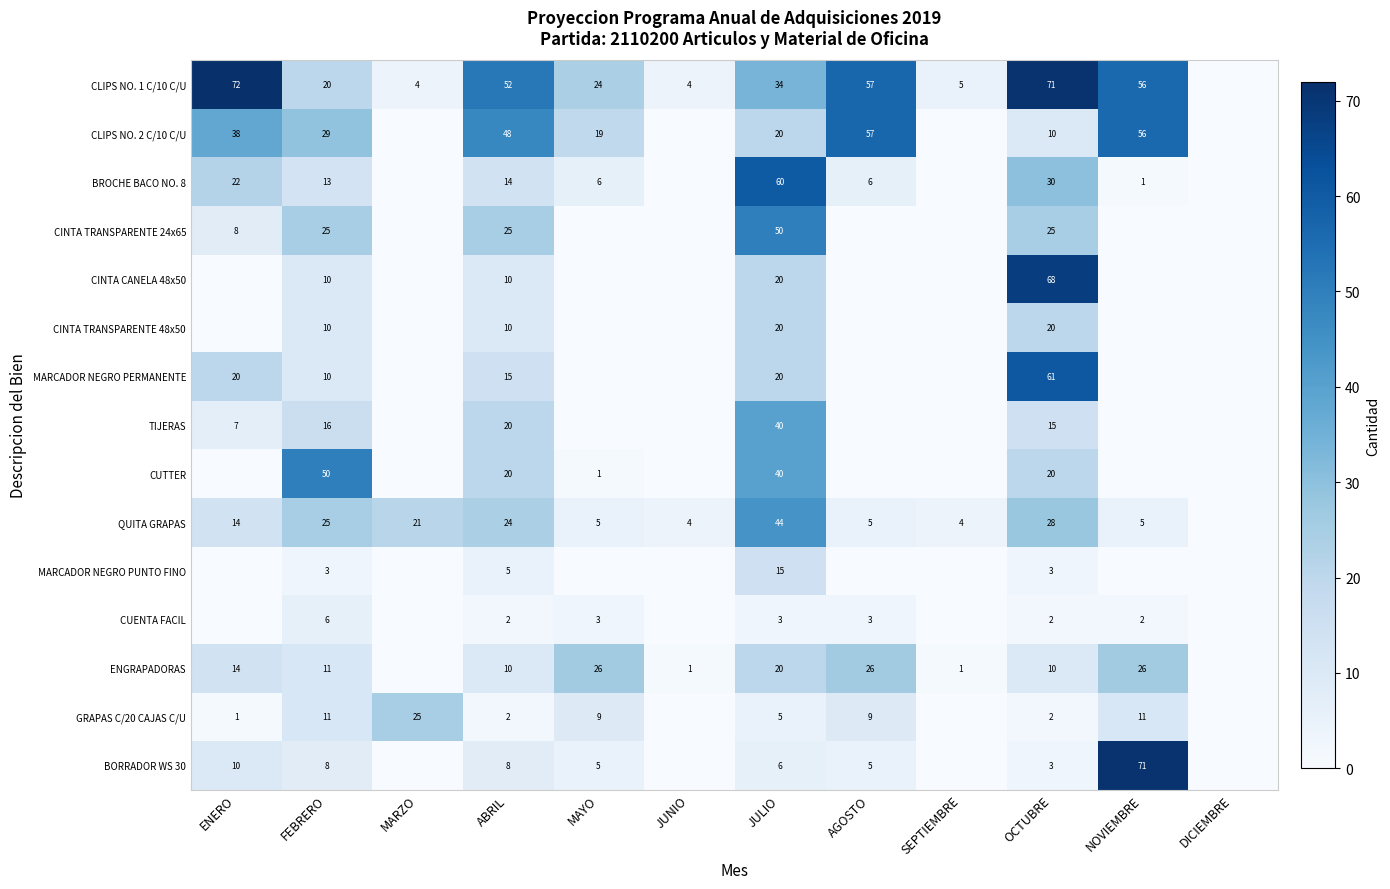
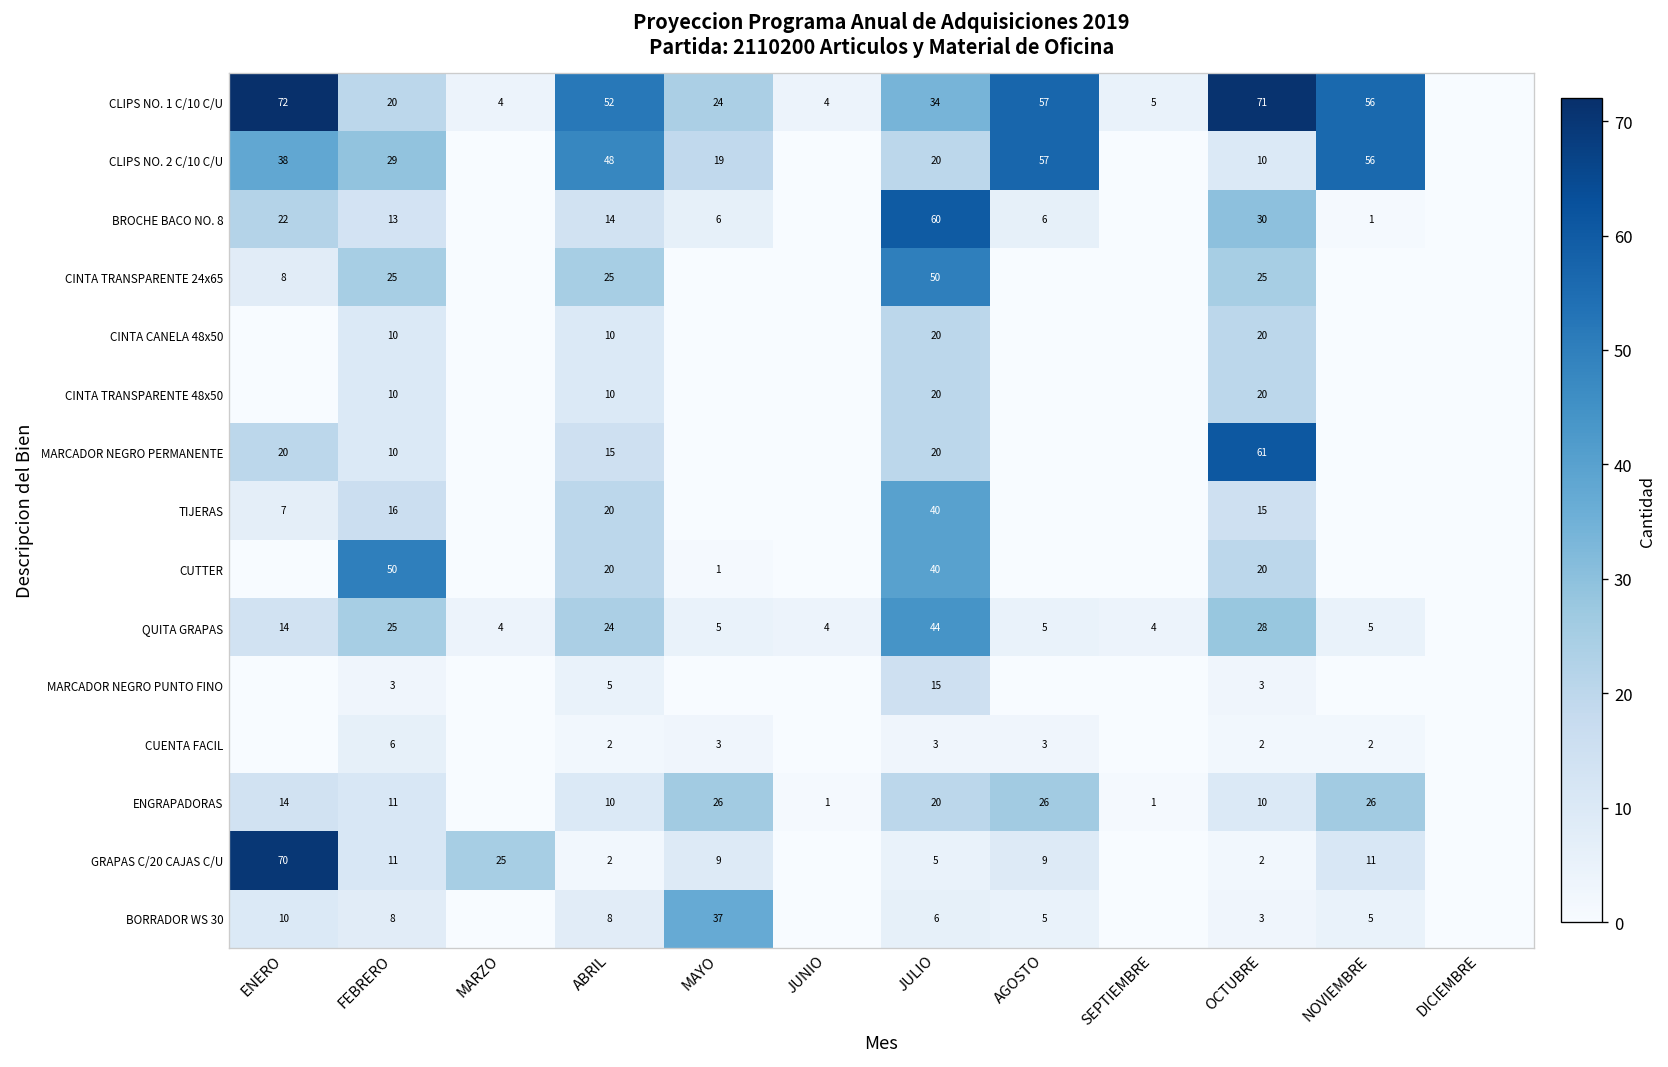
CINTA CANELA 48x50, OCTUBRE: 68 -> 20
QUITA GRAPAS, MARZO: 21 -> 4
GRAPAS C/20 CAJAS C/U, ENERO: 1 -> 70
BORRADOR WS 30, MAYO: 5 -> 37
BORRADOR WS 30, NOVIEMBRE: 71 -> 5
